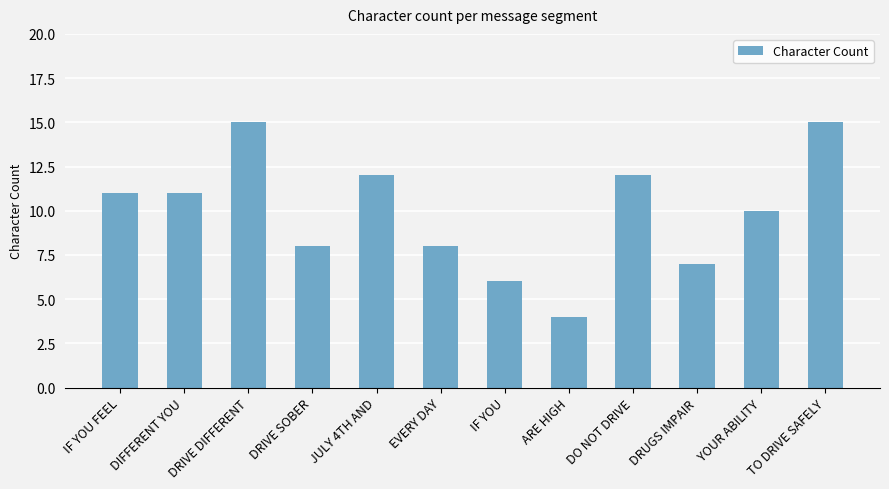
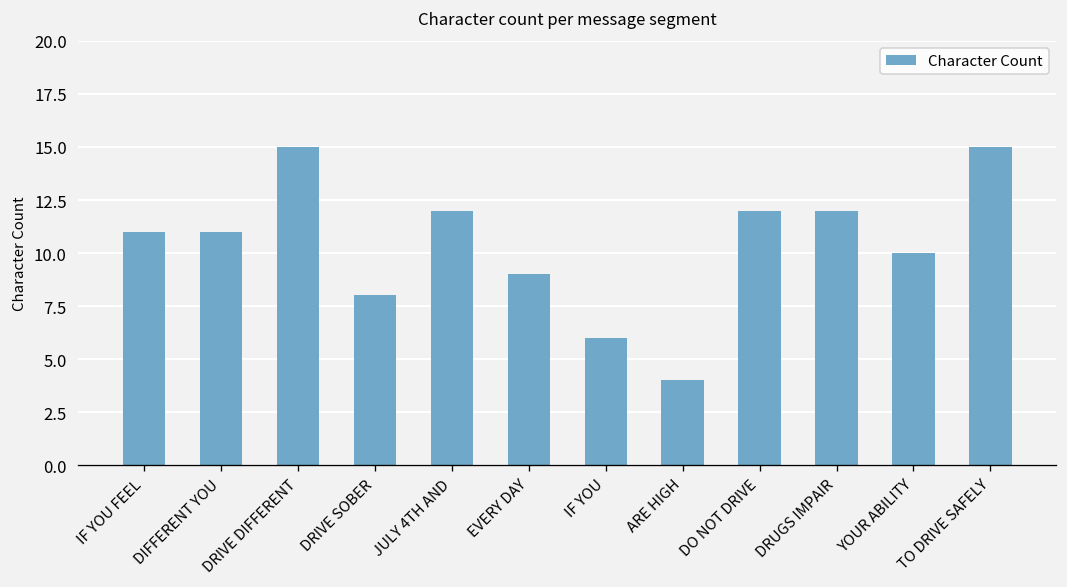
EVERY DAY: 8 -> 9
DRUGS IMPAIR: 7 -> 12
